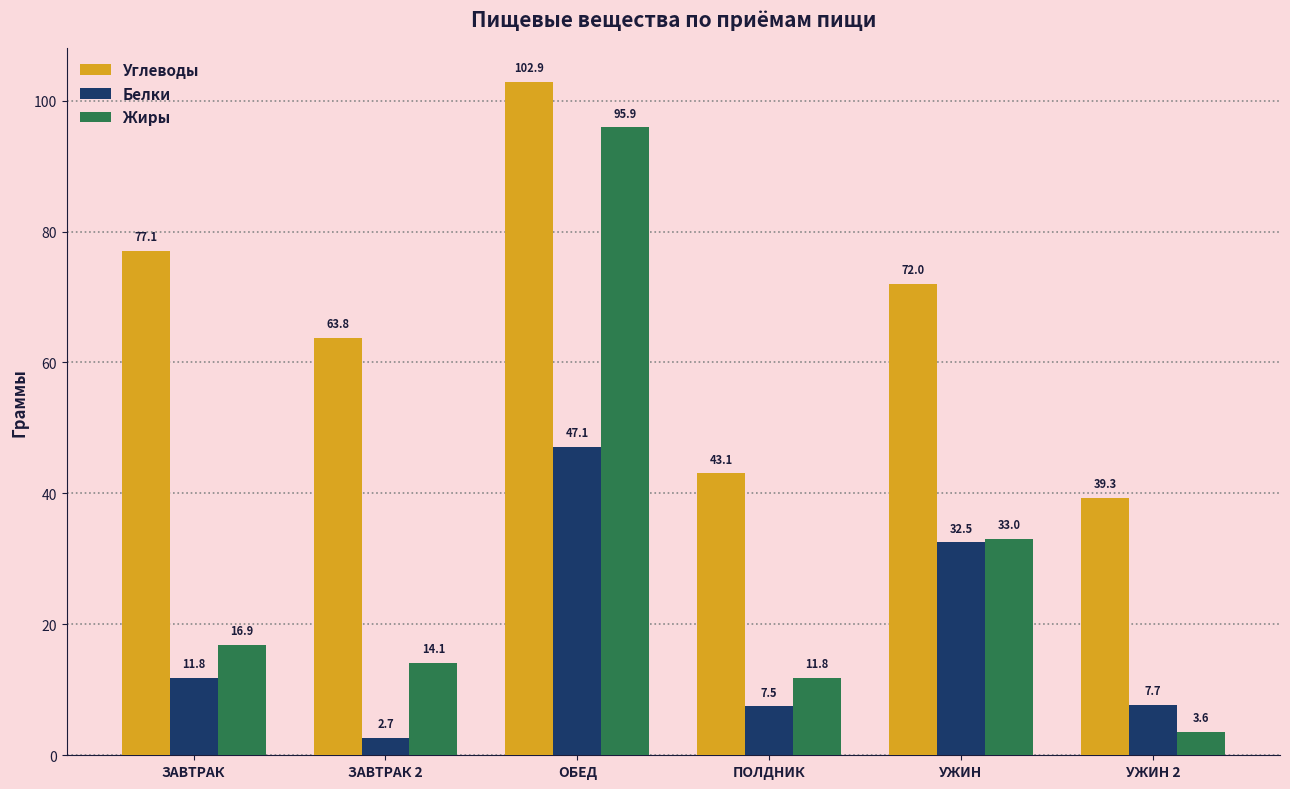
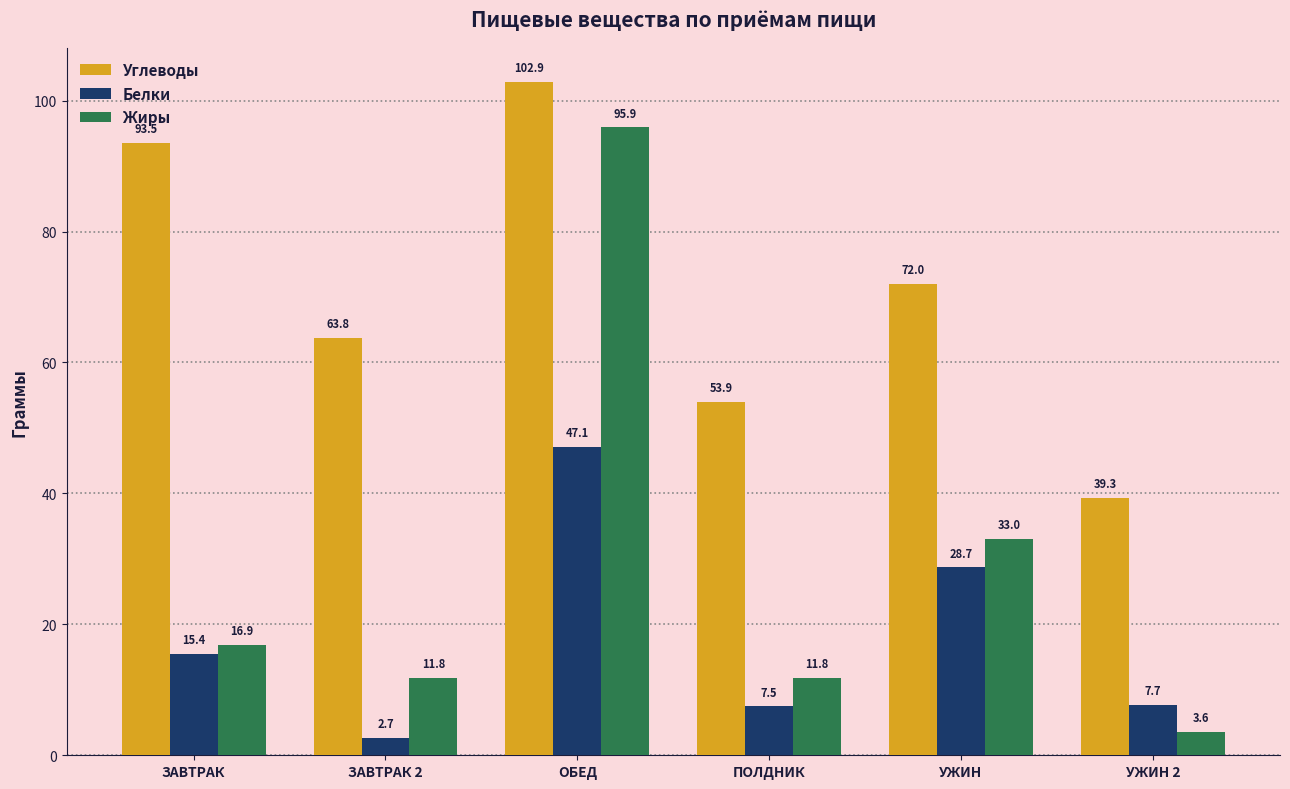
Углеводы, ЗАВТРАК: 77.1 -> 93.5
Белки, ЗАВТРАК: 11.8 -> 15.4
Жиры, ЗАВТРАК 2: 14.1 -> 11.8
Углеводы, ПОЛДНИК: 43.1 -> 53.9
Белки, УЖИН: 32.5 -> 28.7
